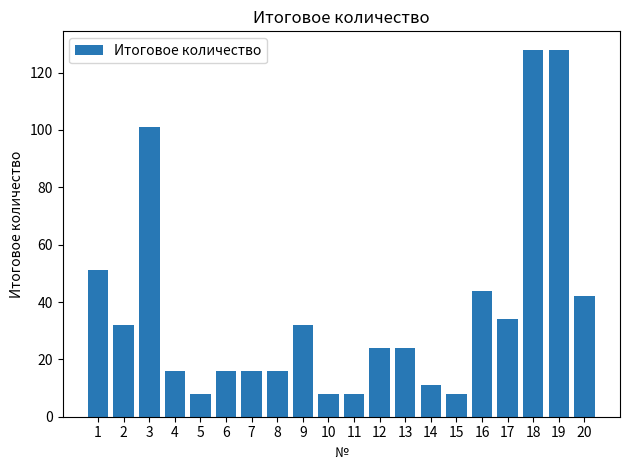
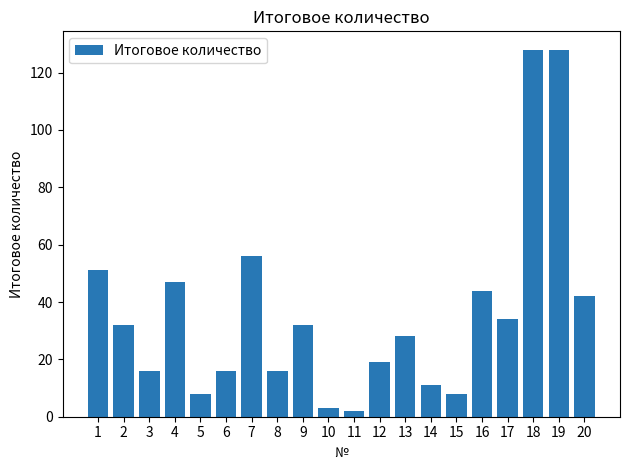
3: 101 -> 16
4: 16 -> 47
7: 16 -> 56
10: 8 -> 3
11: 8 -> 2
12: 24 -> 19
13: 24 -> 28
